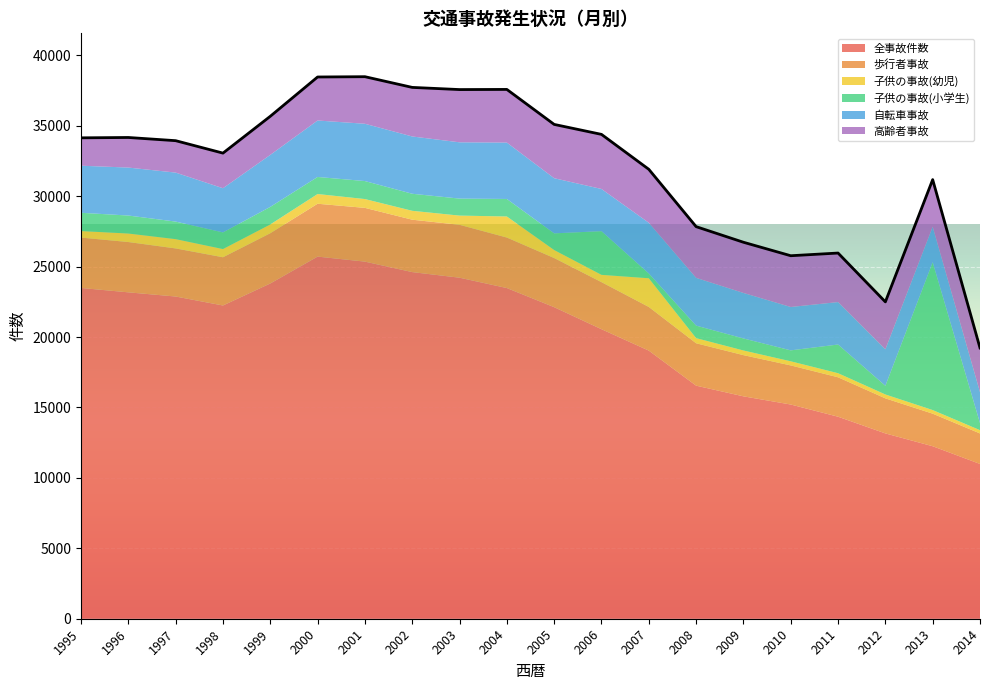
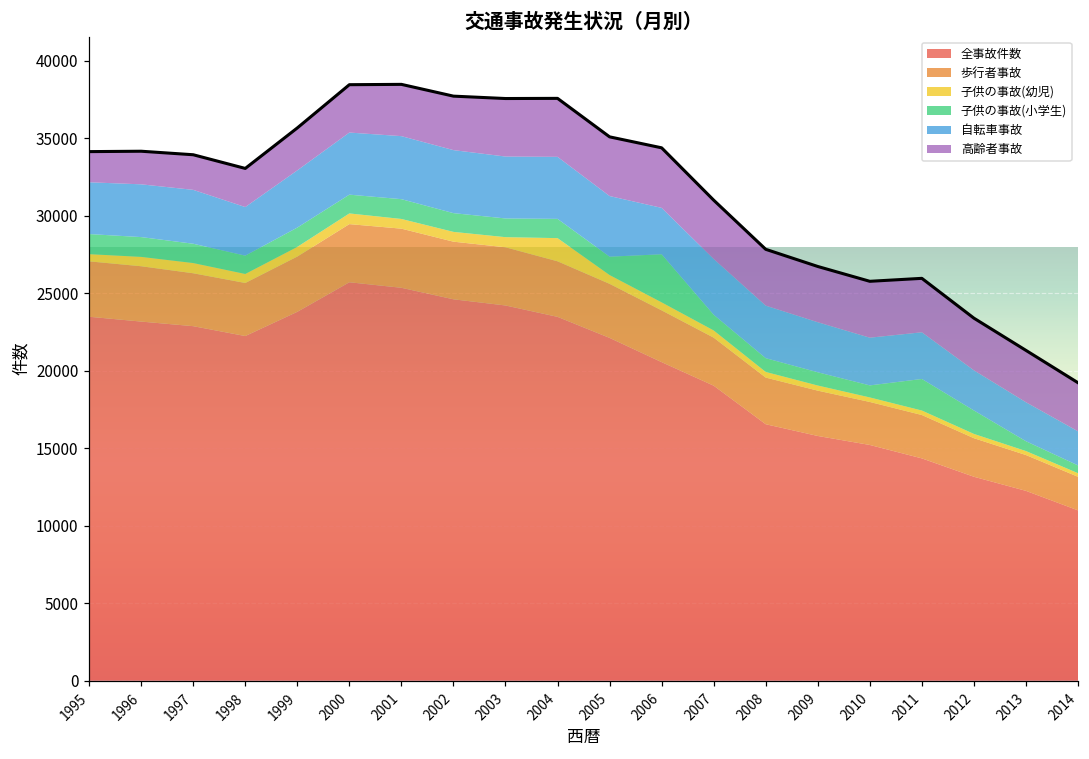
子供の事故(幼児), 2007: 2000 -> 500
子供の事故(小学生), 2007: 300 -> 1000
子供の事故(小学生), 2012: 600 -> 1500
子供の事故(小学生), 2013: 10500 -> 600
